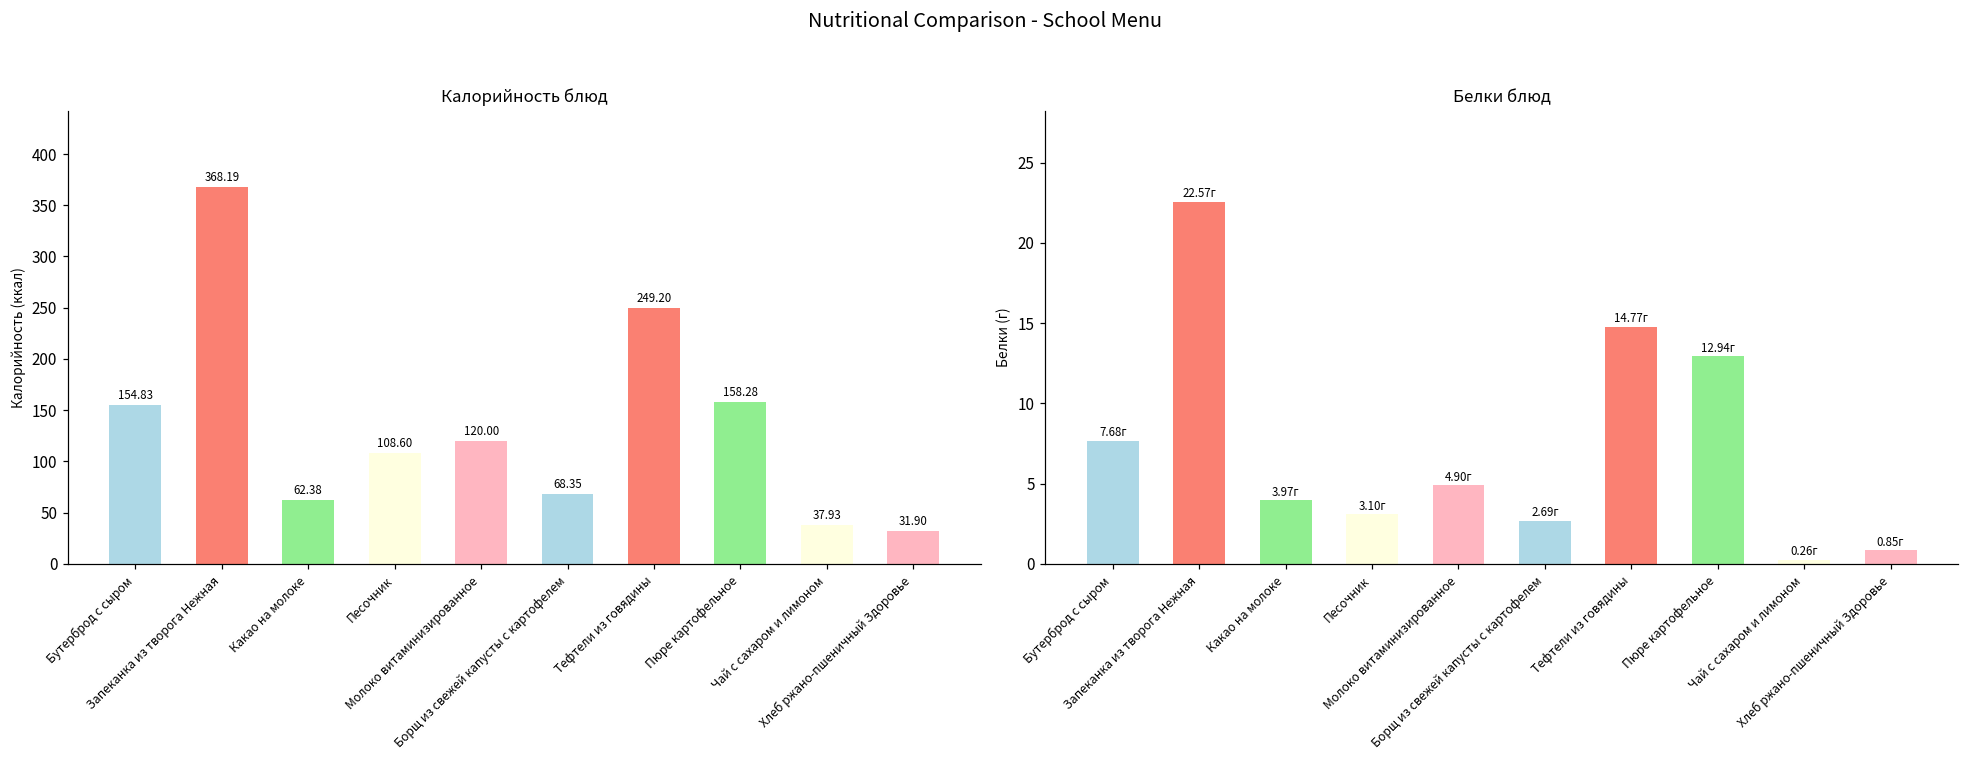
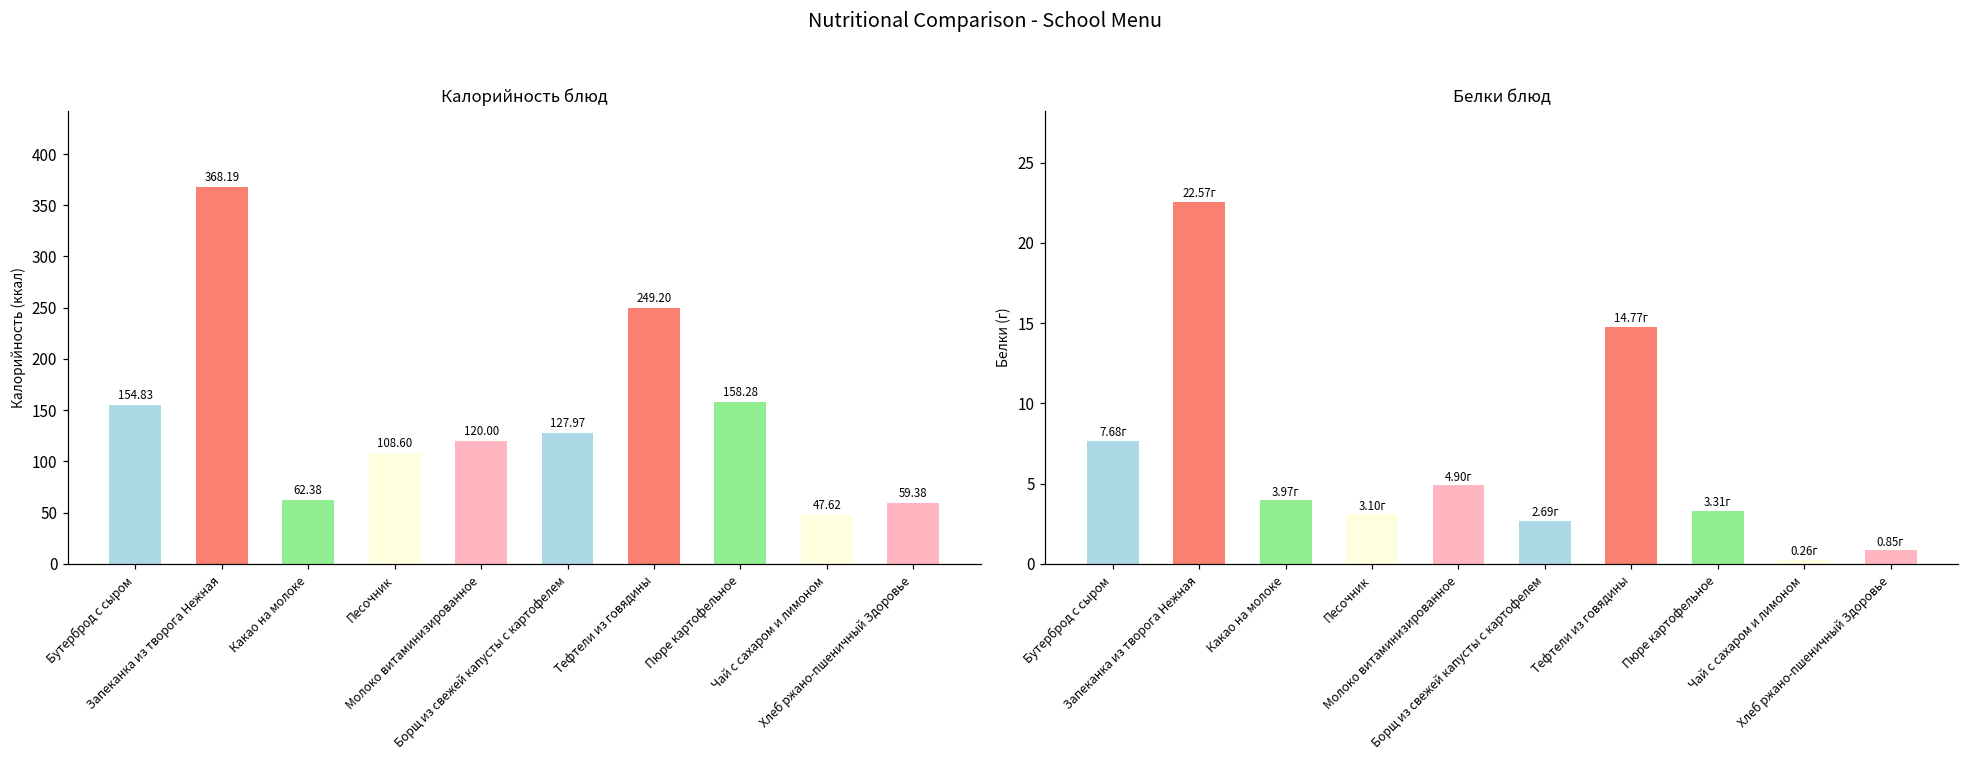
Калорийность блюд, Борщ из свежей капусты с картофелем: 68.35 -> 127.97
Калорийность блюд, Чай с сахаром и лимоном: 37.93 -> 47.62
Калорийность блюд, Хлеб ржано-пшеничный Здоровье: 31.90 -> 59.38
Белки блюд, Пюре картофельное: 12.94г -> 3.31г
